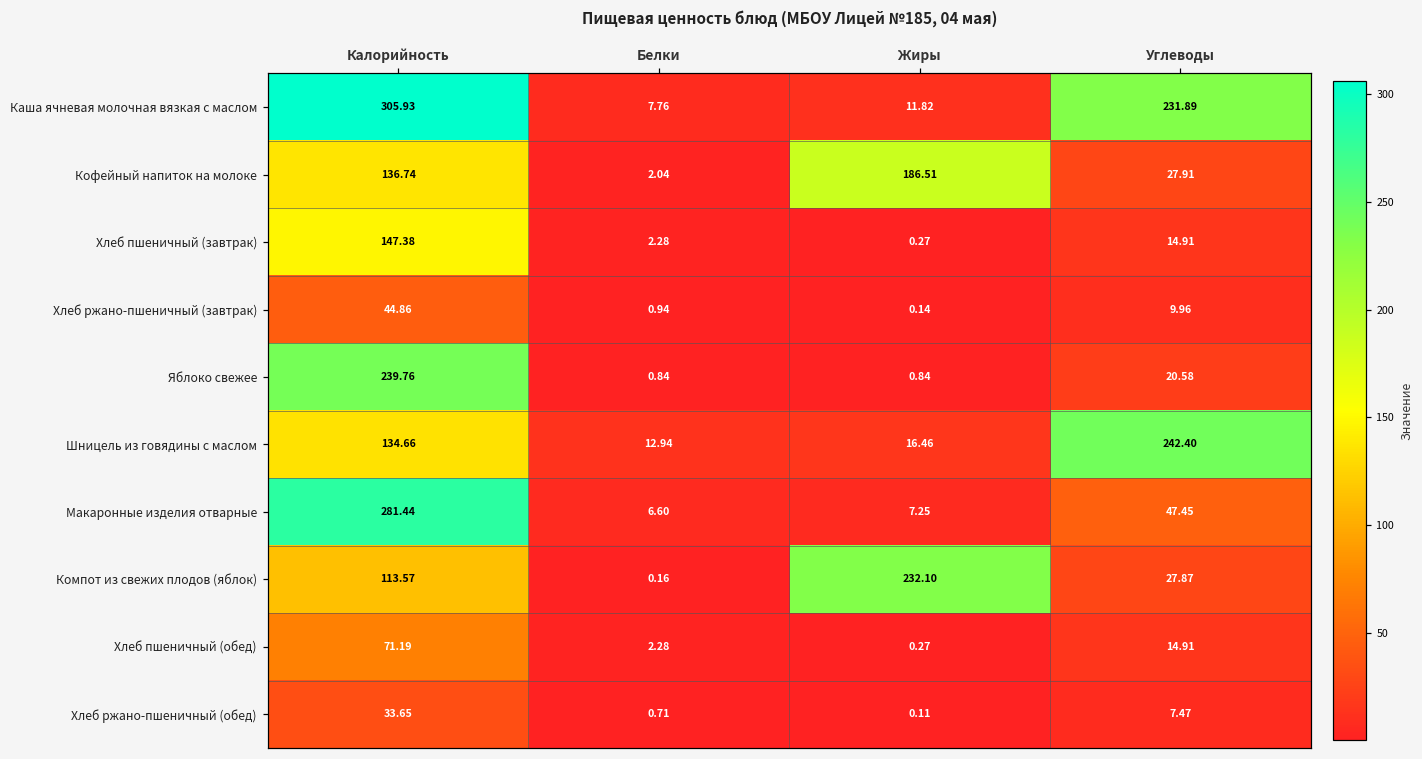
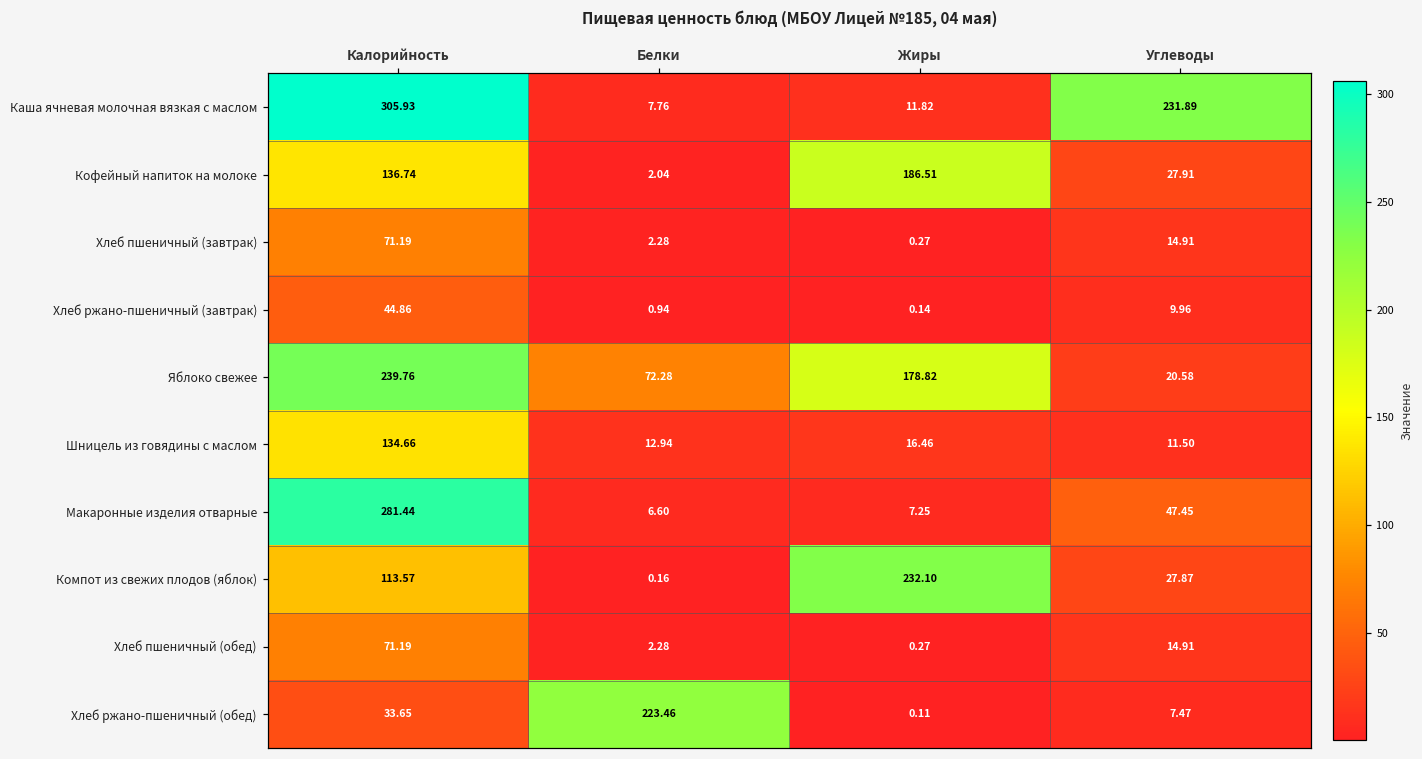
Хлеб пшеничный (завтрак), Калорийность: 147.38 -> 71.19
Яблоко свежее, Белки: 0.84 -> 72.28
Яблоко свежее, Жиры: 0.84 -> 178.82
Шницель из говядины с маслом, Углеводы: 242.40 -> 11.50
Хлеб ржано-пшеничный (обед), Белки: 0.71 -> 223.46
